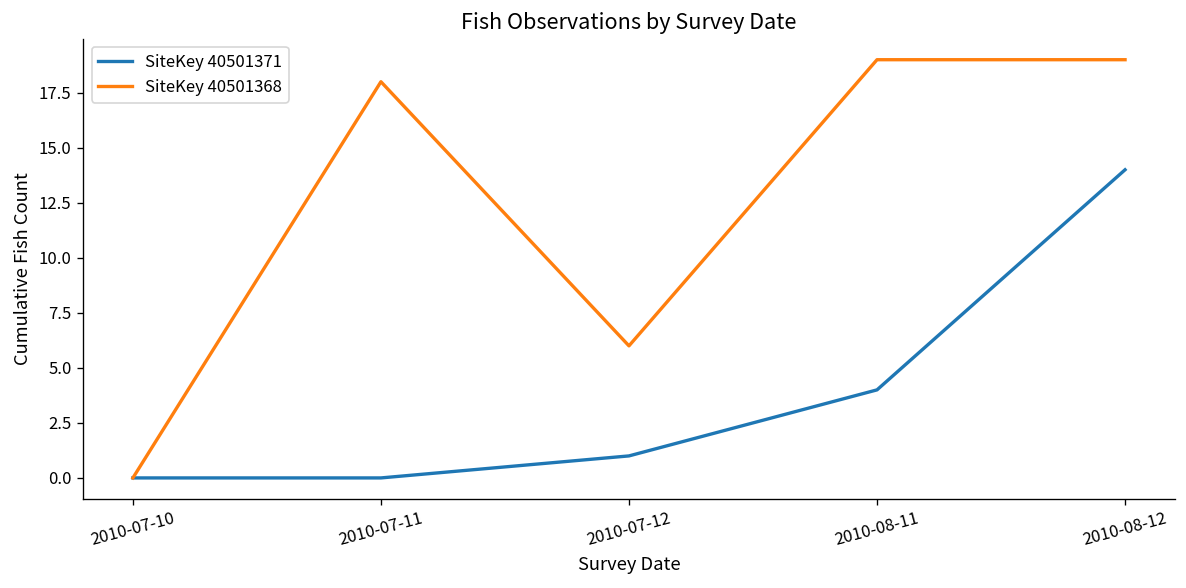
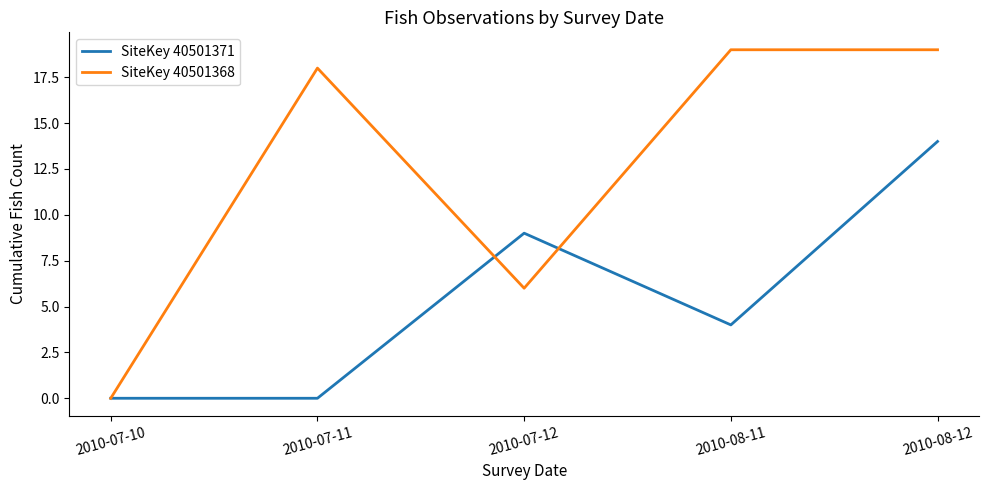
SiteKey 40501371, 2010-07-12: 1 -> 9
